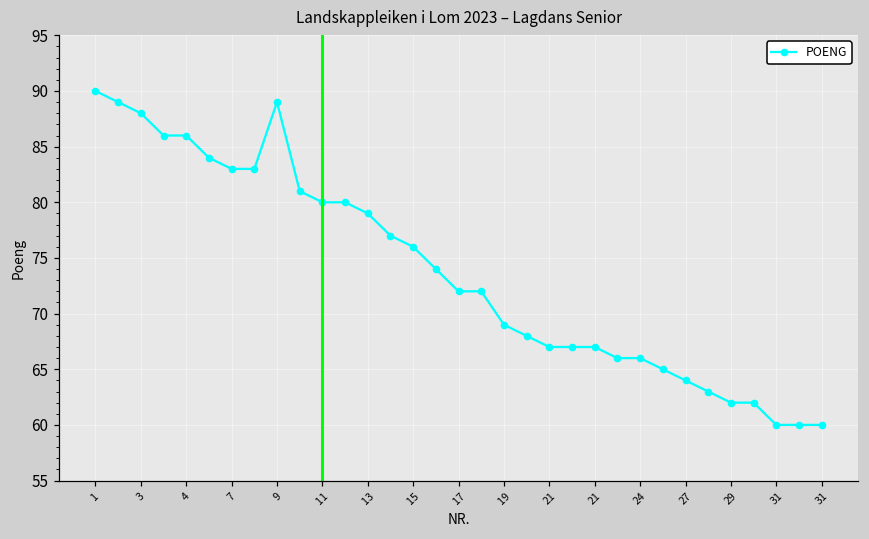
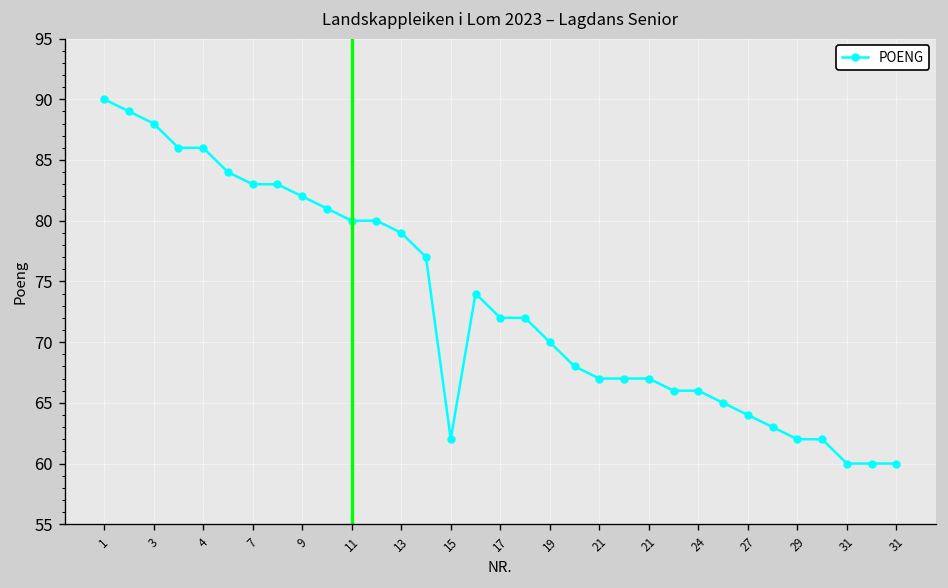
9: 89 -> 82
15: 76 -> 62
19: 69 -> 70
